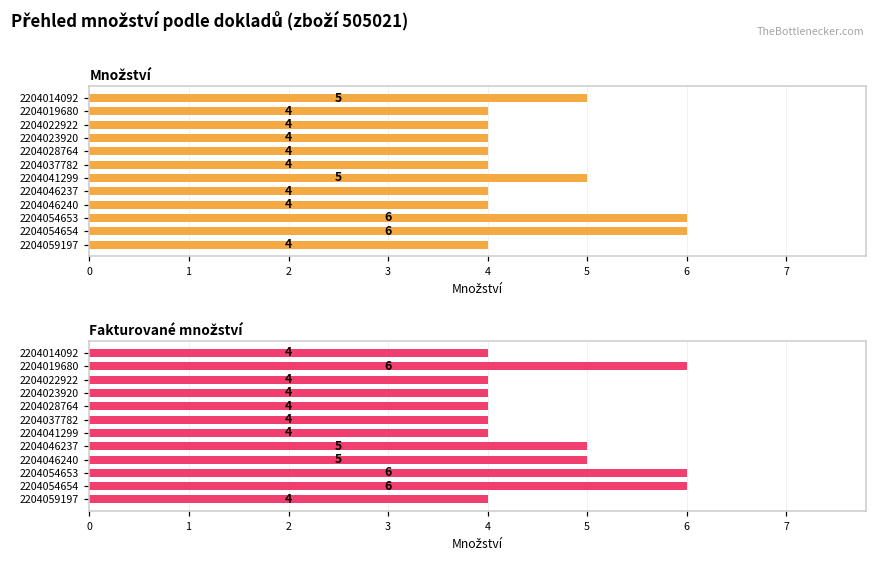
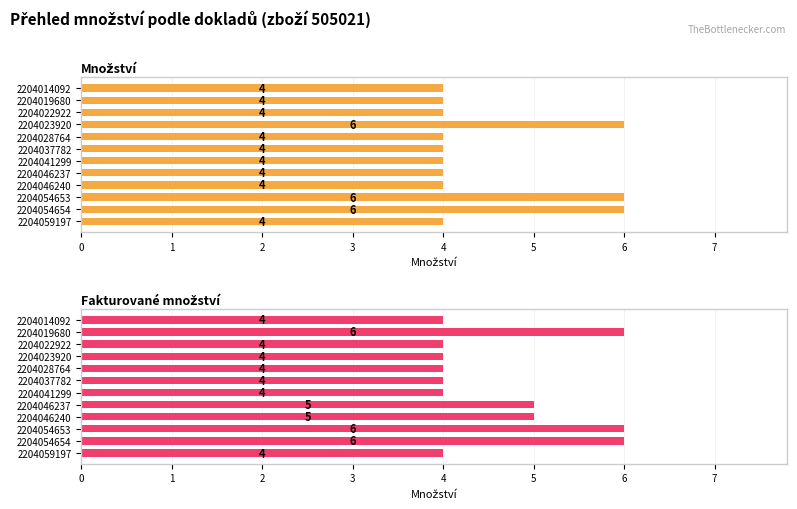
Množství, 2204014092: 5 -> 4
Množství, 2204023920: 4 -> 6
Množství, 2204041299: 5 -> 4
